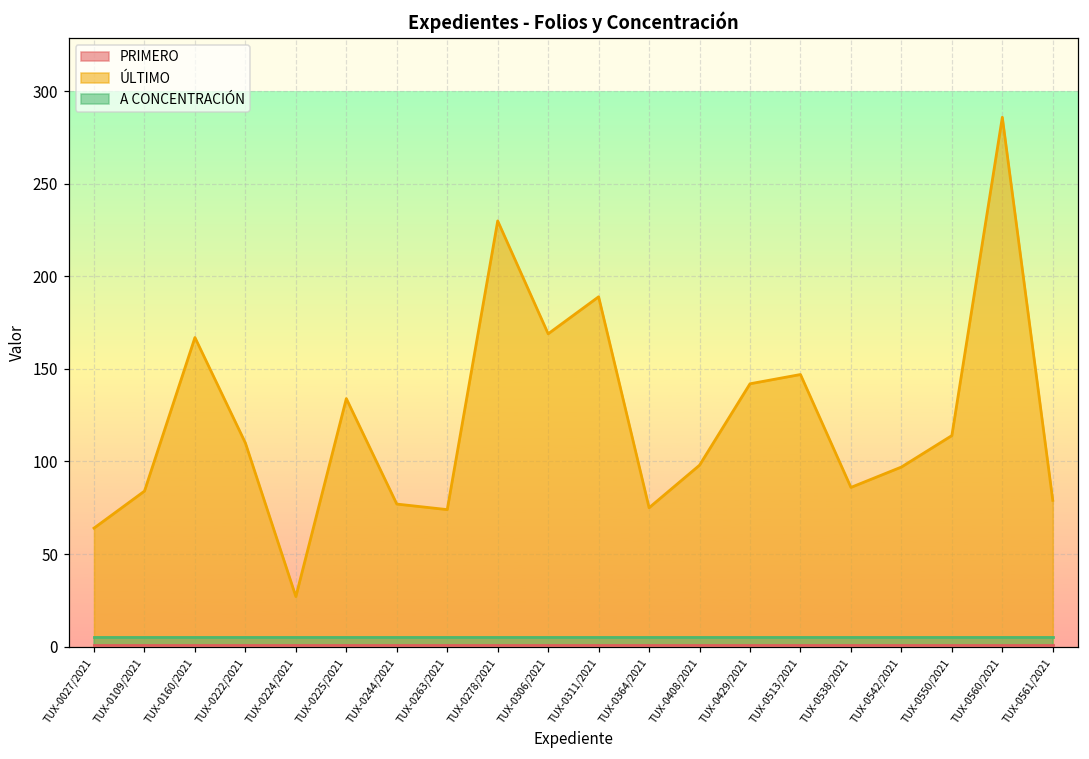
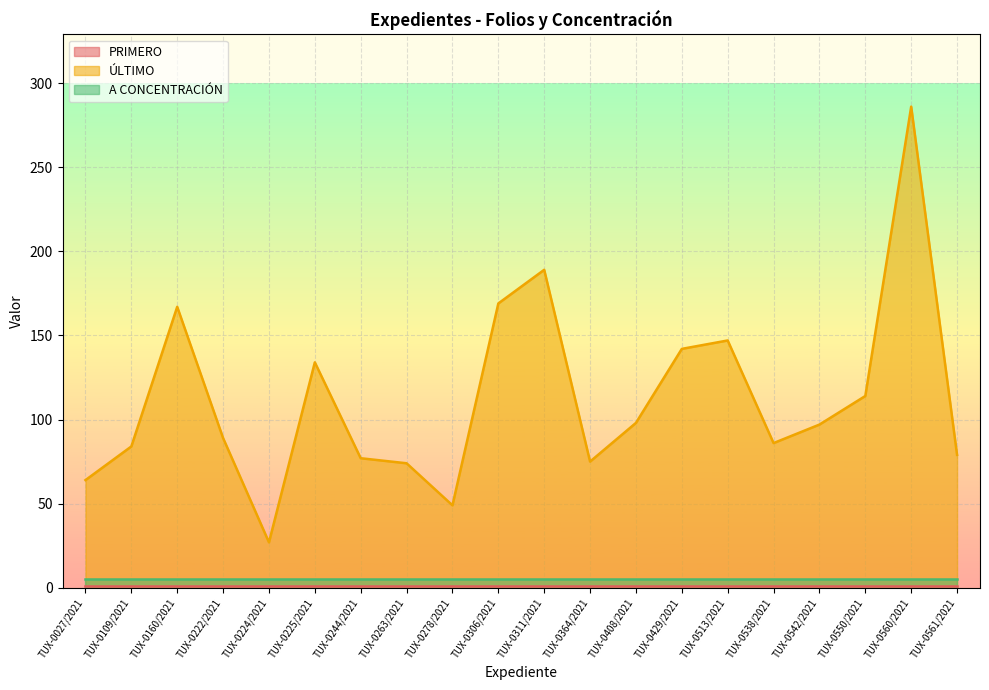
ÚLTIMO, TUX-0222/2021: 110 -> 89
ÚLTIMO, TUX-0278/2021: 230 -> 49
